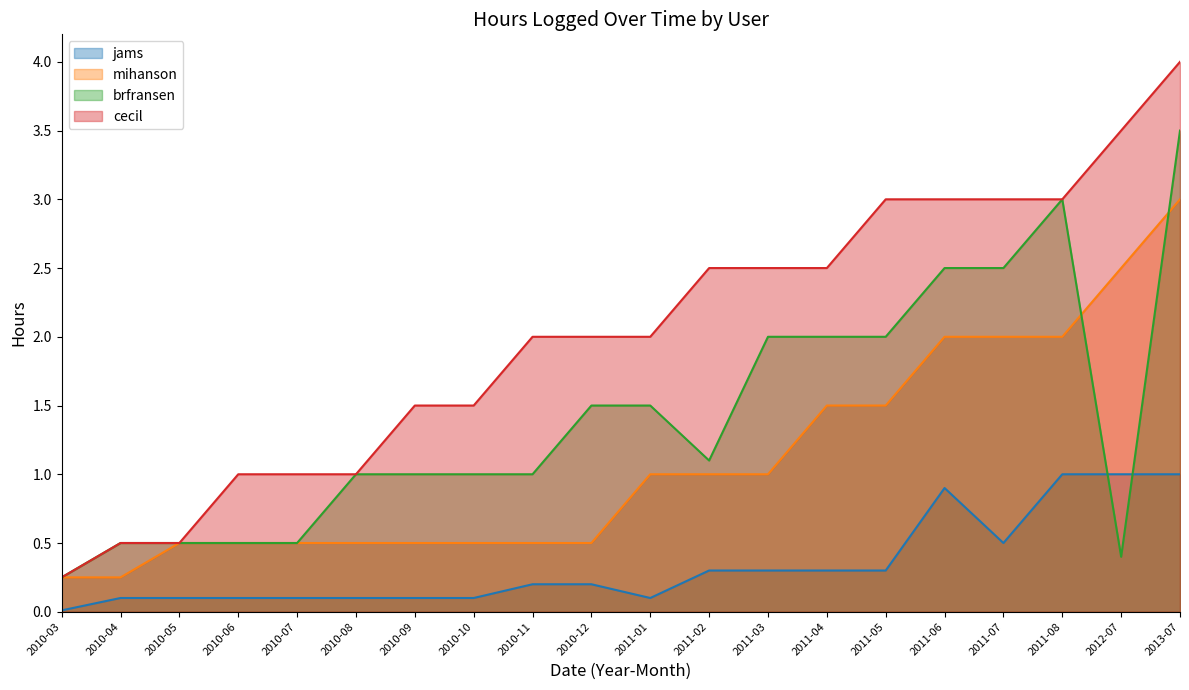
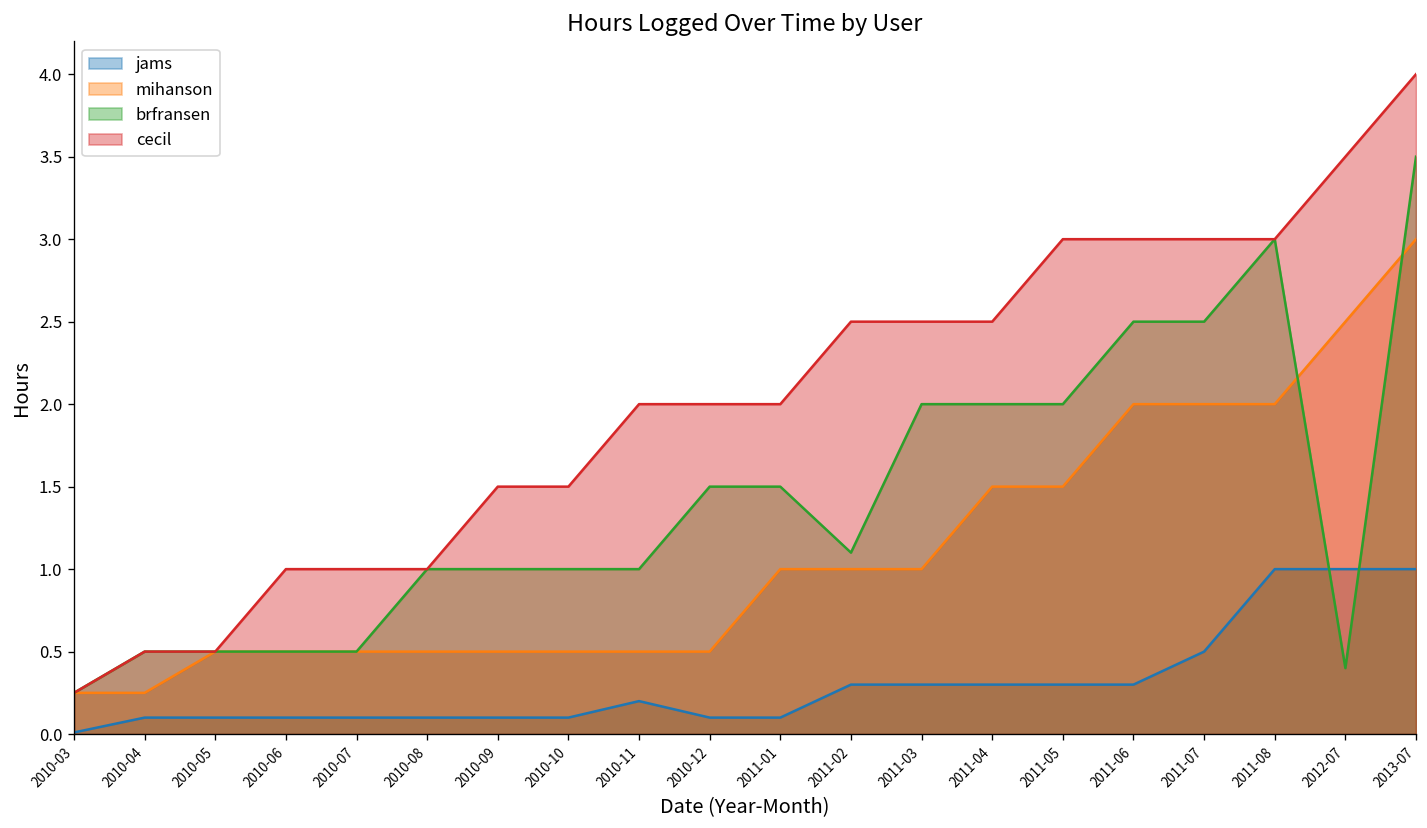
jams, 2010-12: 0.2 -> 0.1
jams, 2011-06: 0.9 -> 0.3
